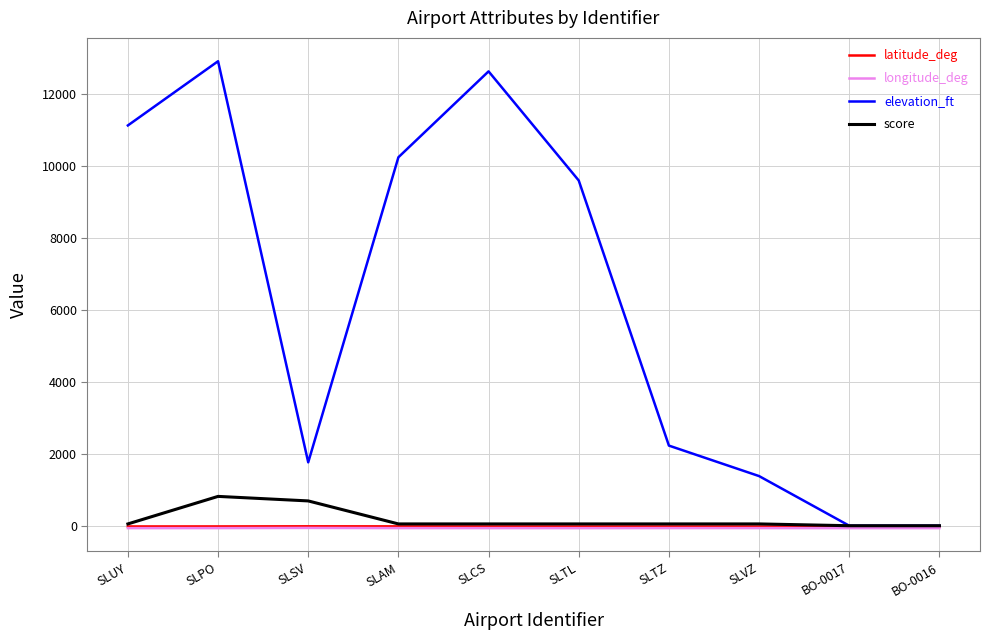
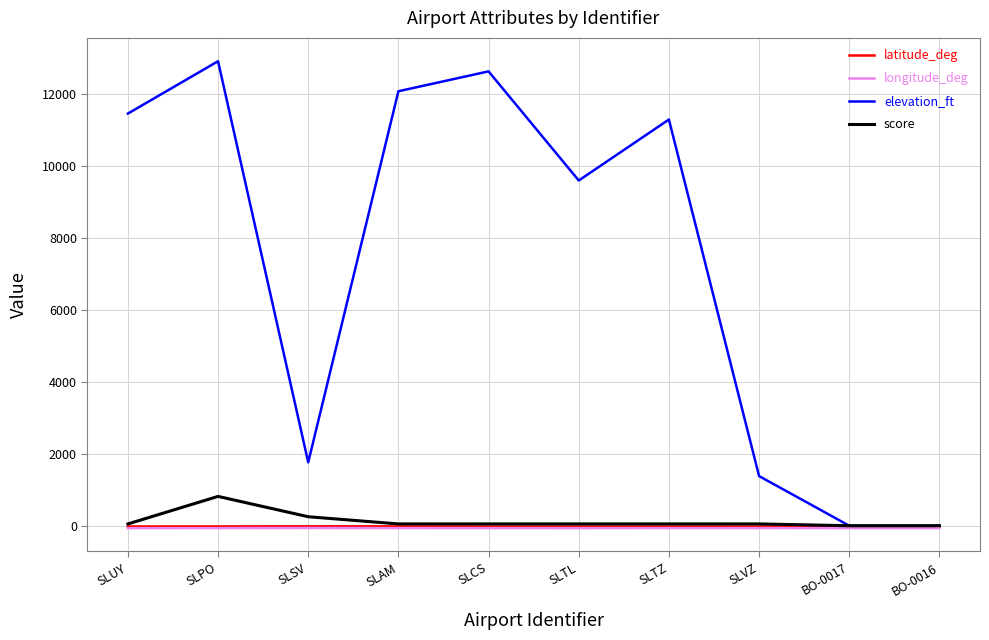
elevation_ft, SLUY: 11100 -> 11500
score, SLSV: 700 -> 300
elevation_ft, SLAM: 10300 -> 12100
elevation_ft, SLTZ: 2200 -> 11300
